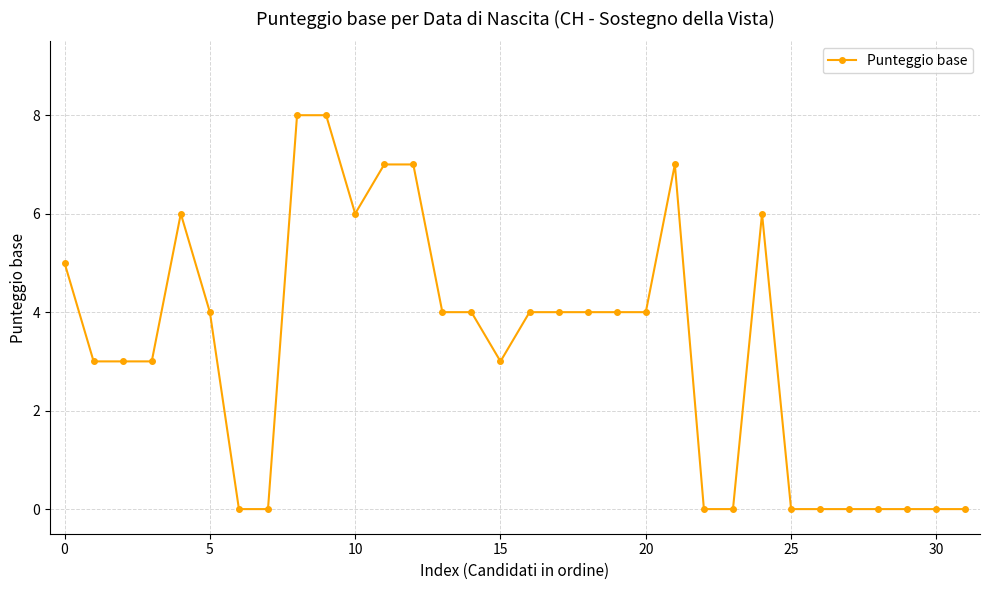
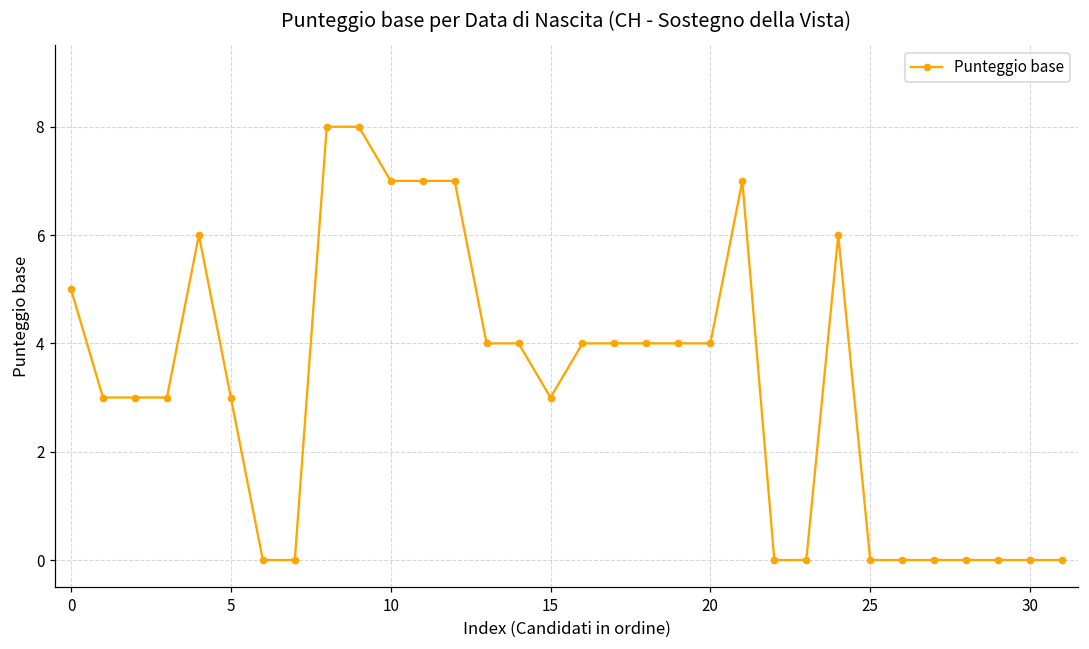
5: 4 -> 3
10: 6 -> 7
